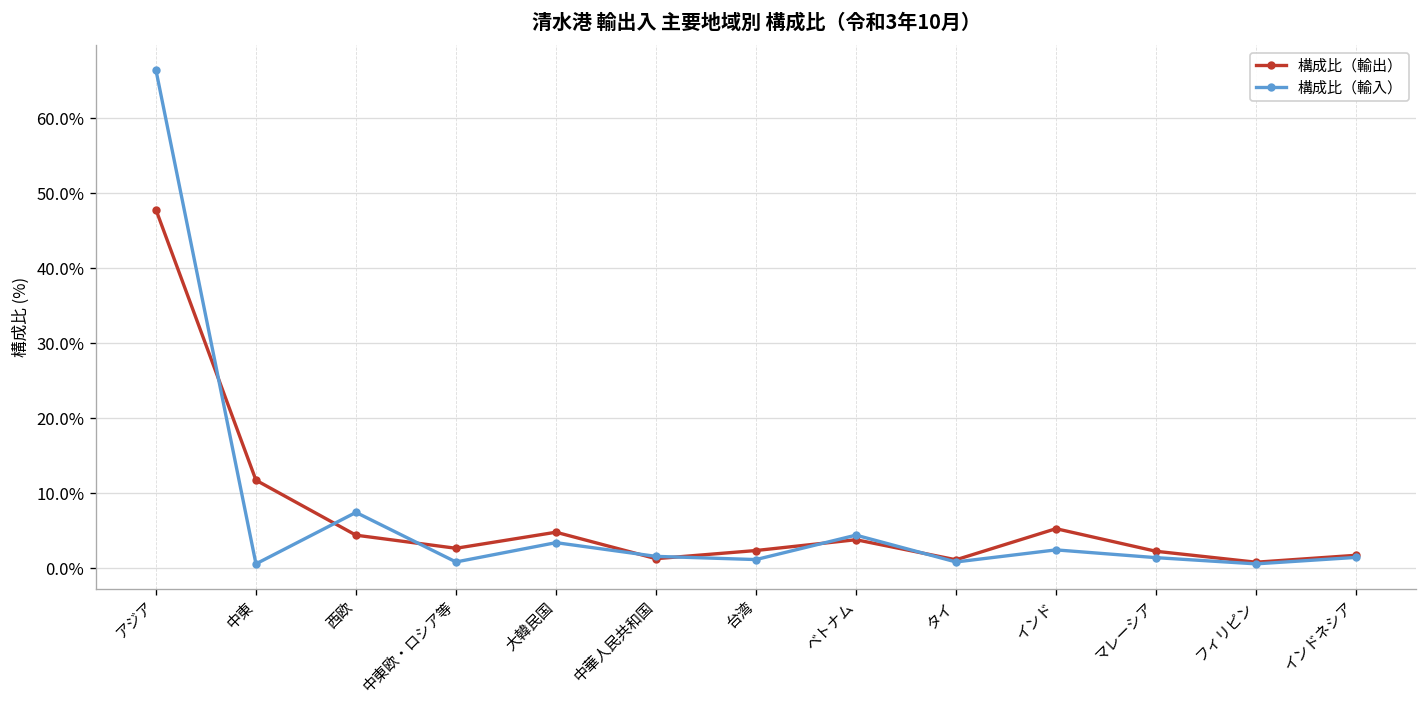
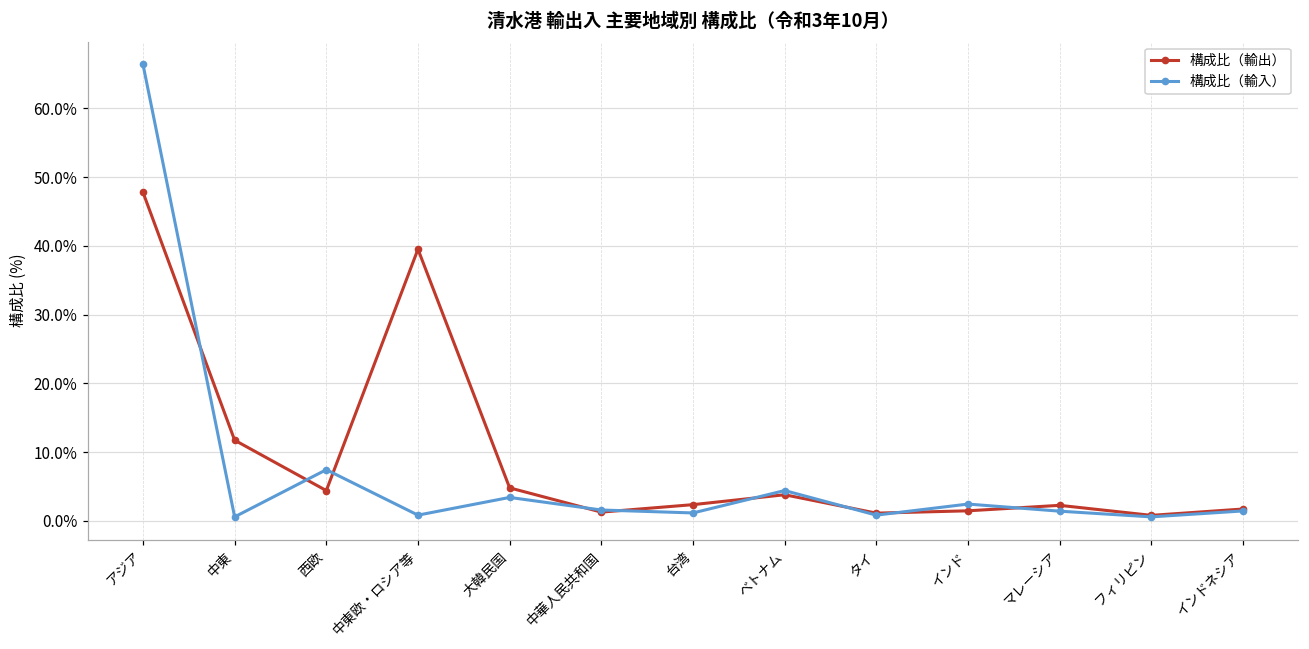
構成比（輸出）, 中東欧・ロシア等: 3% -> 40%
構成比（輸出）, インド: 5% -> 1%
